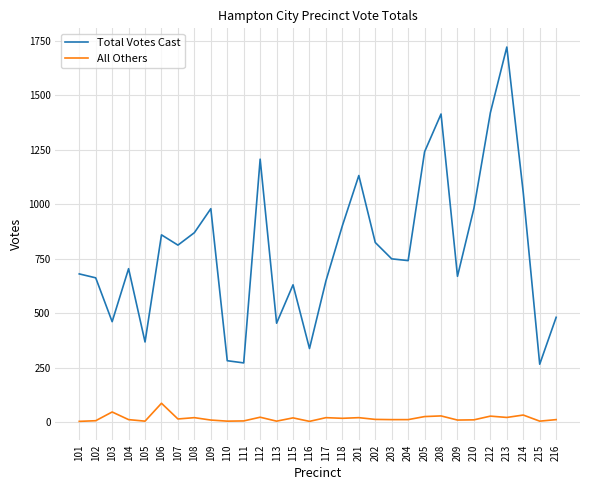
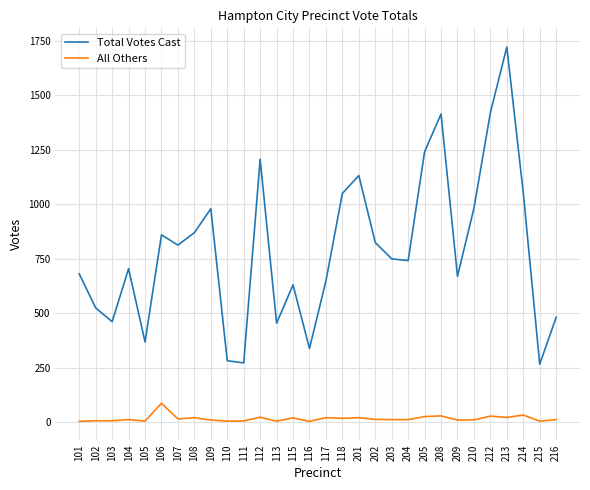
Total Votes Cast, 102: 660 -> 530
All Others, 103: 50 -> 10
Total Votes Cast, 118: 900 -> 1050
